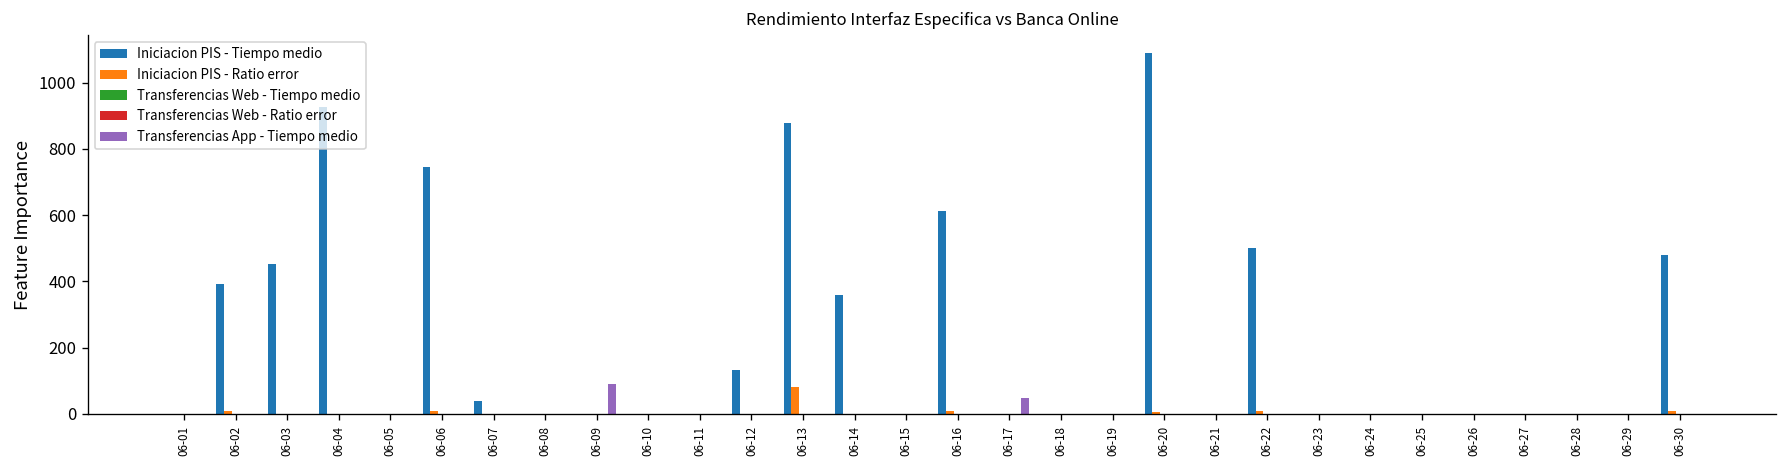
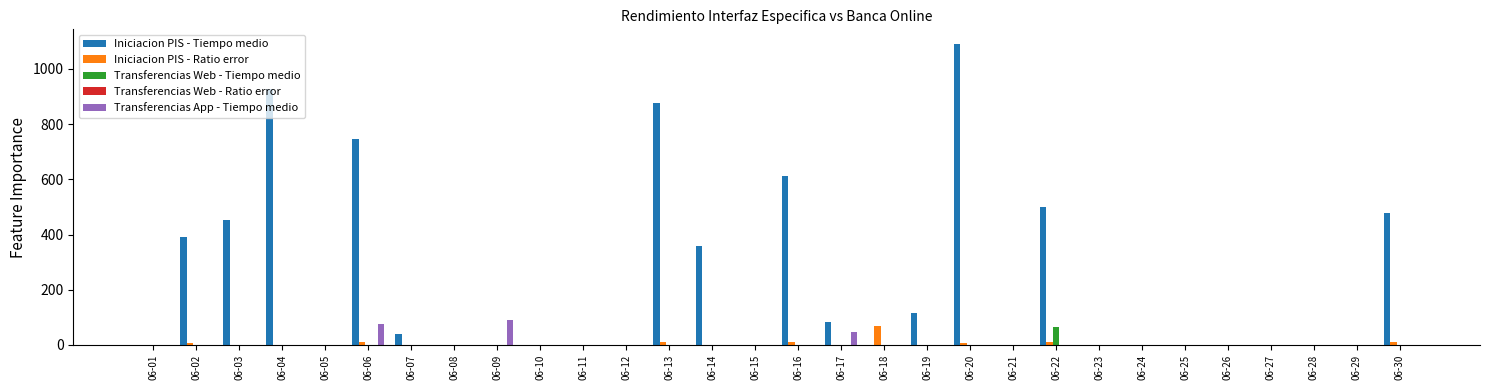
Transferencias App - Tiempo medio, 06-06: 0 -> 70
Iniciacion PIS - Tiempo medio, 06-12: 130 -> 0
Iniciacion PIS - Ratio error, 06-13: 80 -> 10
Iniciacion PIS - Tiempo medio, 06-17: 0 -> 80
Iniciacion PIS - Ratio error, 06-18: 0 -> 70
Iniciacion PIS - Tiempo medio, 06-19: 0 -> 120
Transferencias Web - Tiempo medio, 06-22: 0 -> 60
